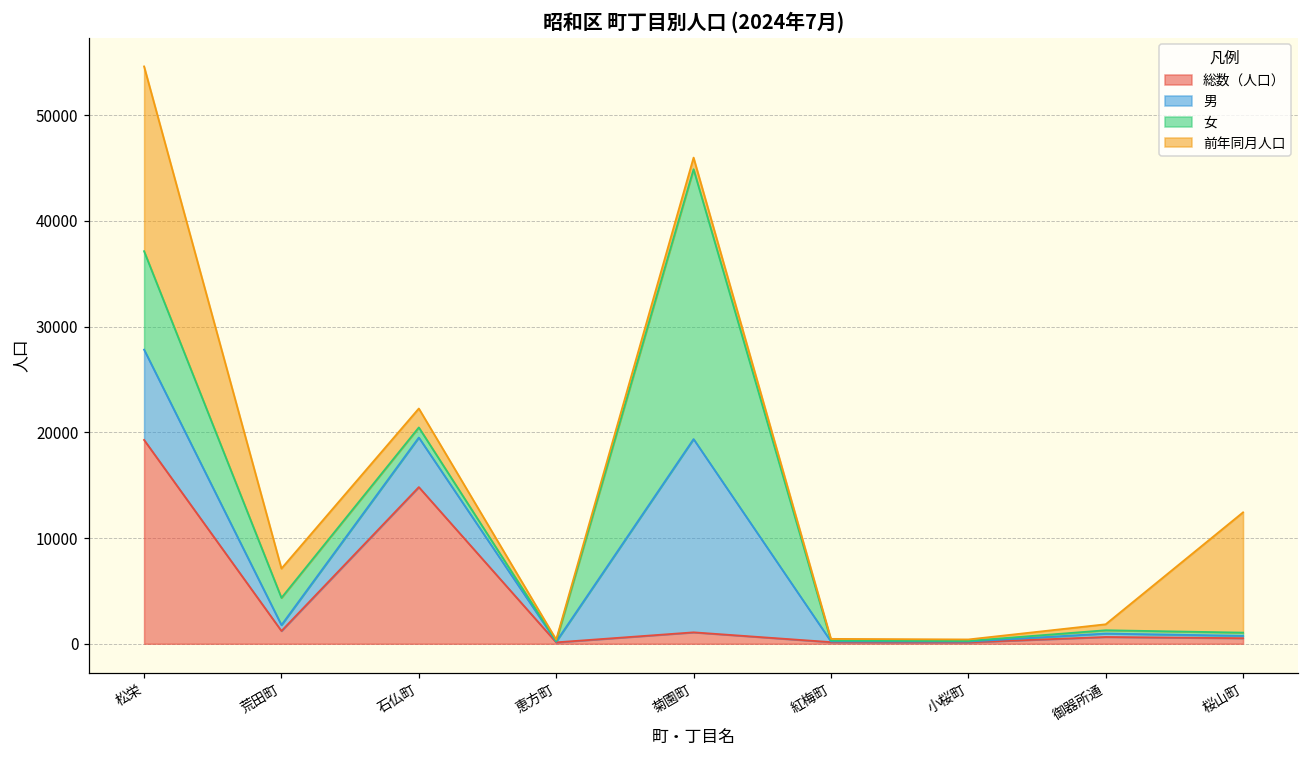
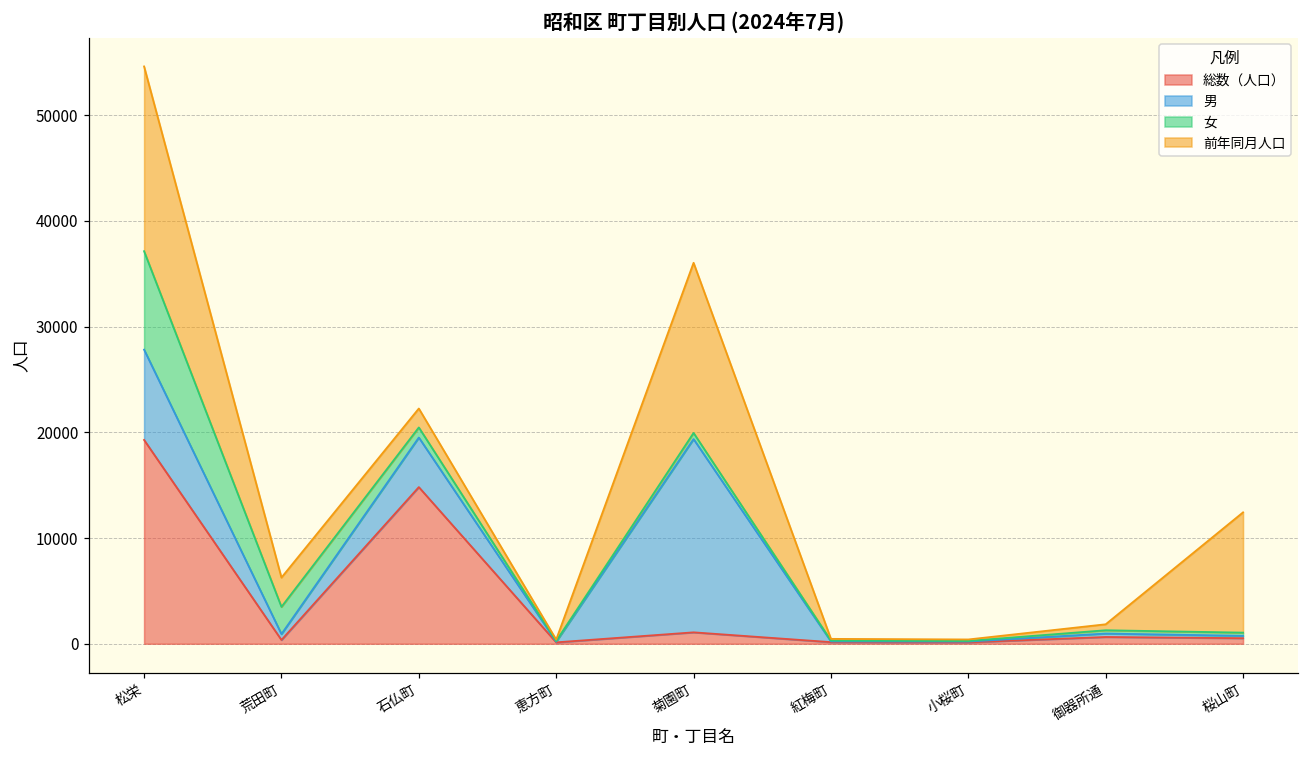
総数（人口）, 荒田町: 1000 -> 0
女, 菊園町: 26000 -> 1000
前年同月人口, 菊園町: 1000 -> 16000
